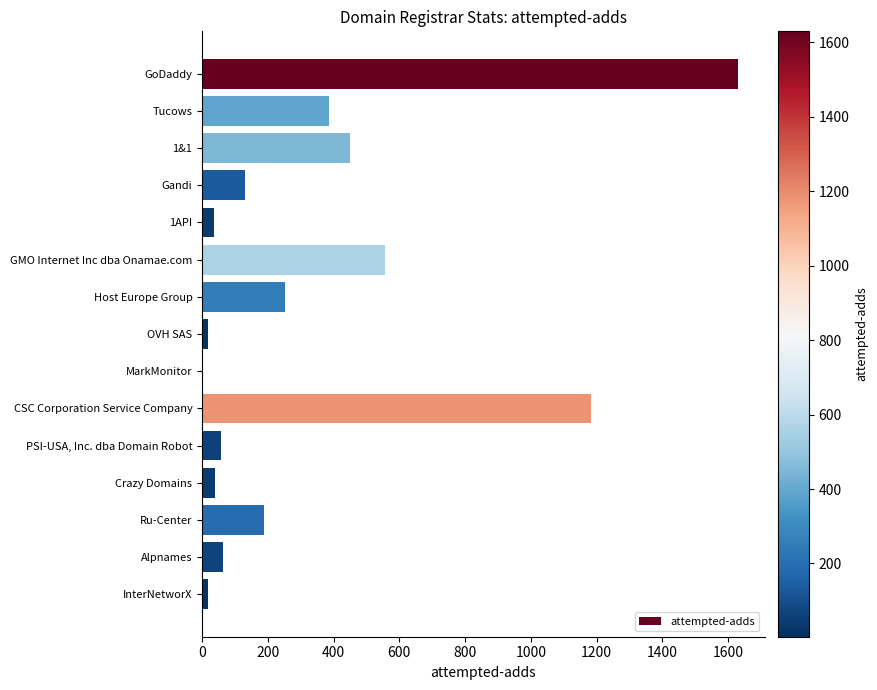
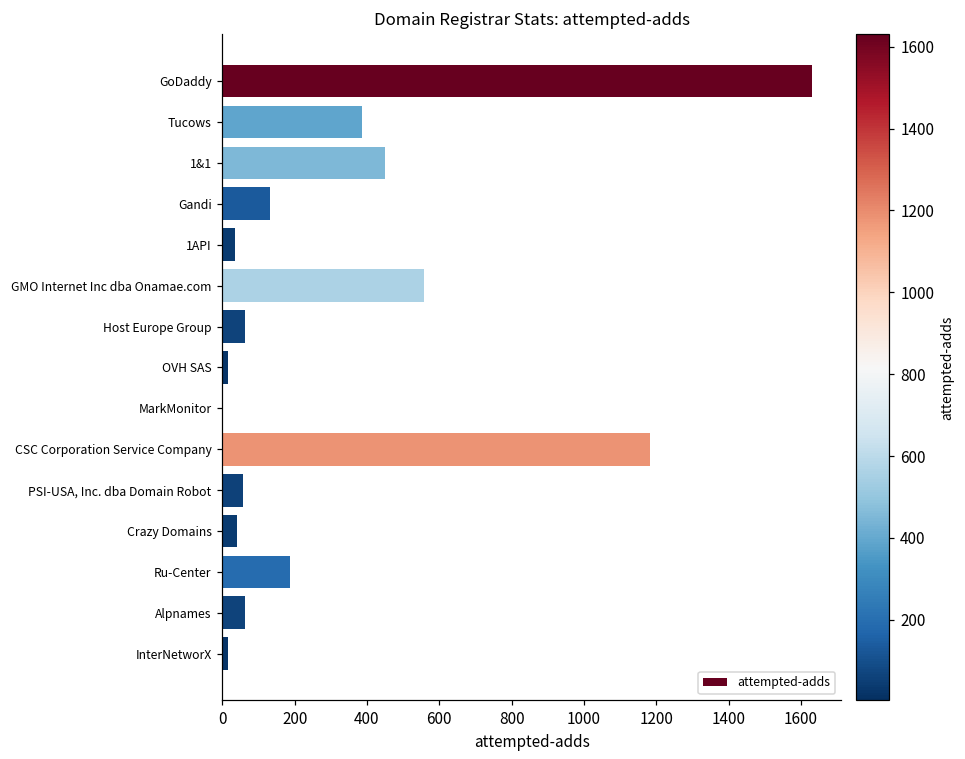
Host Europe Group: 250 -> 60
